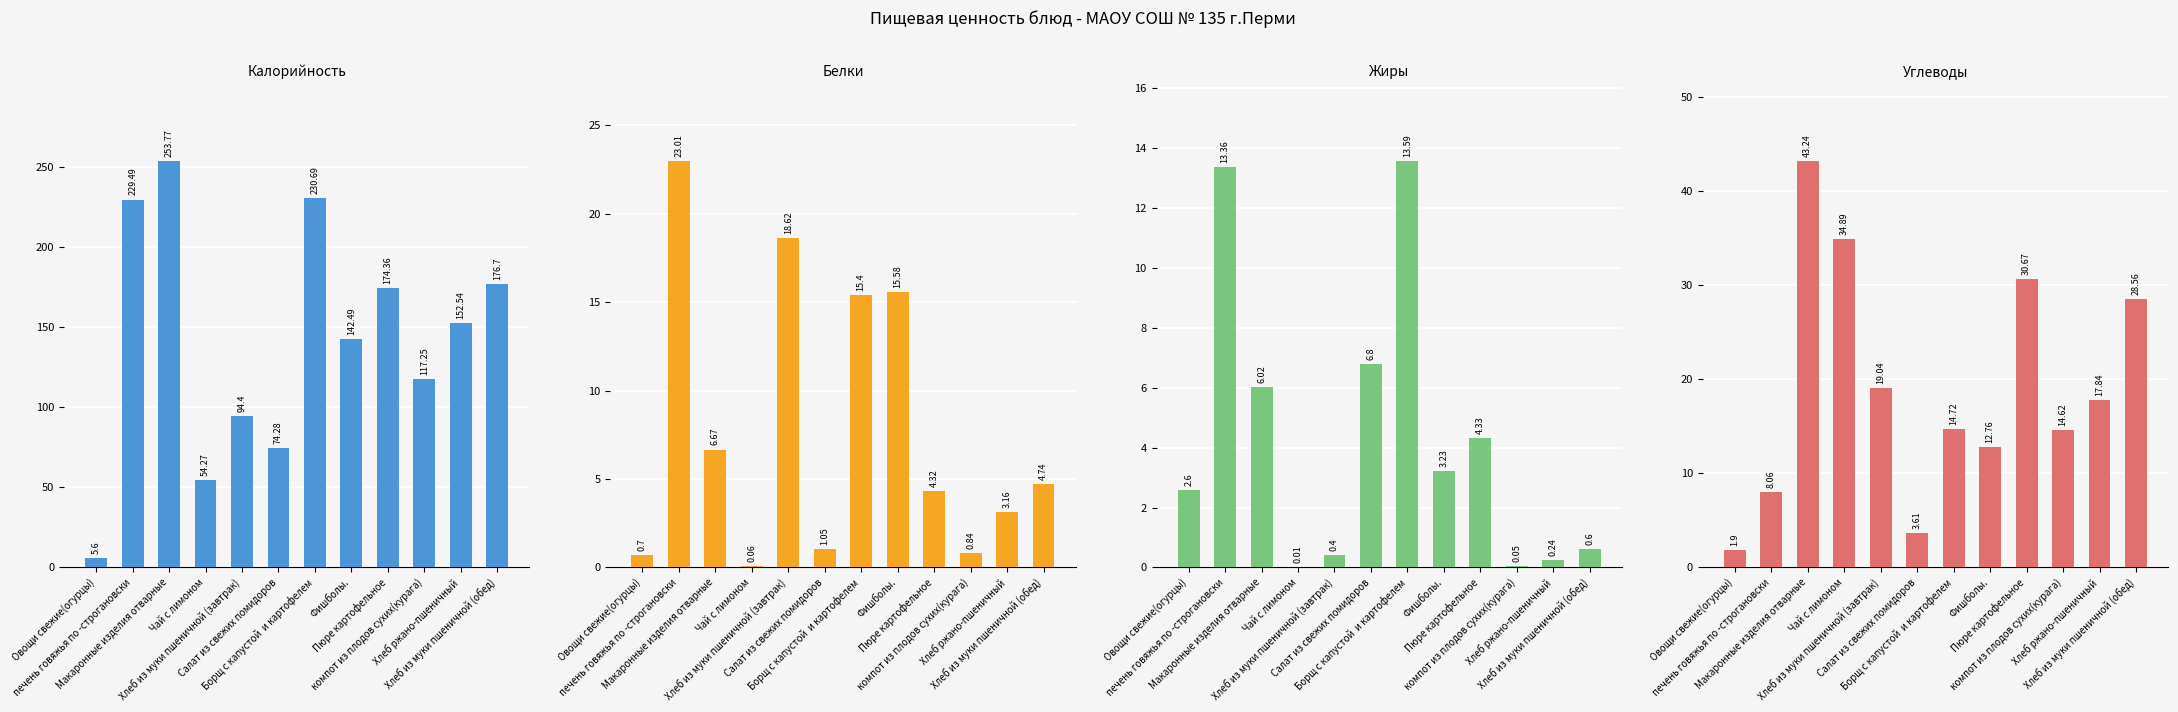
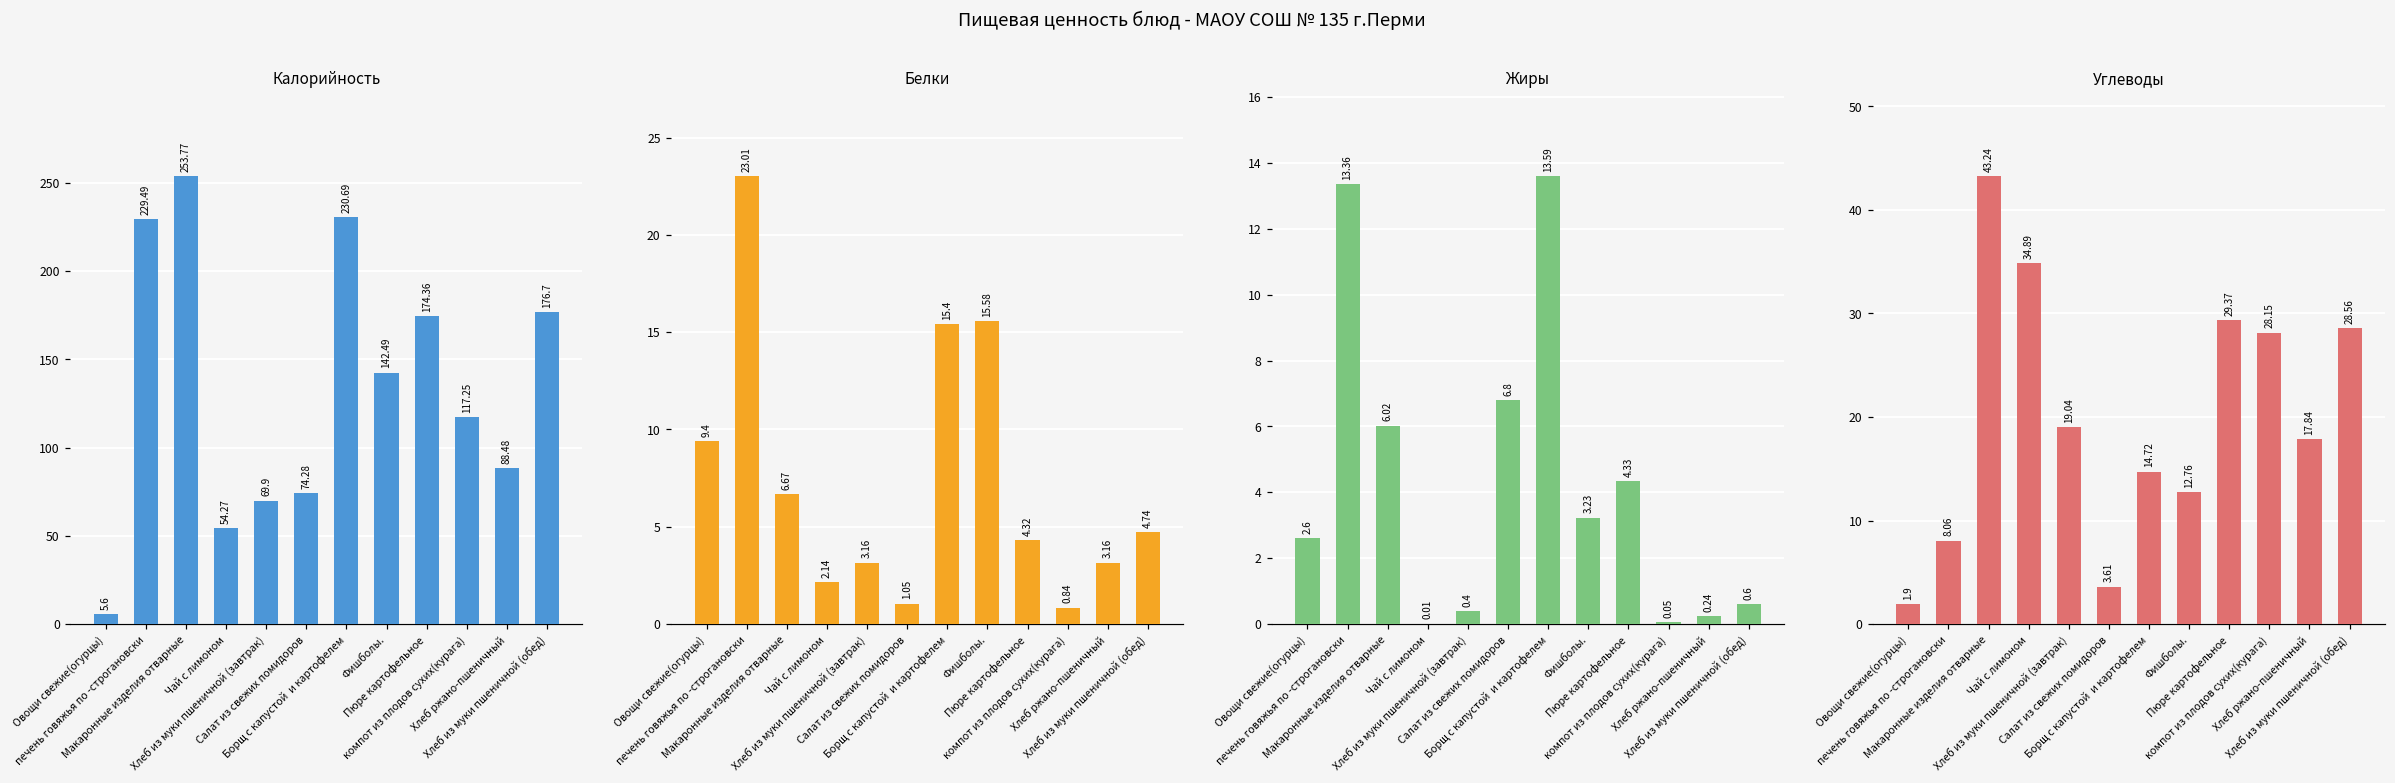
Калорийность, Хлеб из муки пшеничной (завтрак): 94.4 -> 69.9
Калорийность, Хлеб ржано-пшеничный: 152.54 -> 88.48
Белки, Овощи свежие(огурцы): 0.7 -> 9.4
Белки, Чай с лимоном: 0.06 -> 2.14
Белки, Хлеб из муки пшеничной (завтрак): 18.62 -> 3.16
Углеводы, Пюре картофельное: 30.67 -> 29.37
Углеводы, компот из плодов сухих(курага): 14.62 -> 28.15
